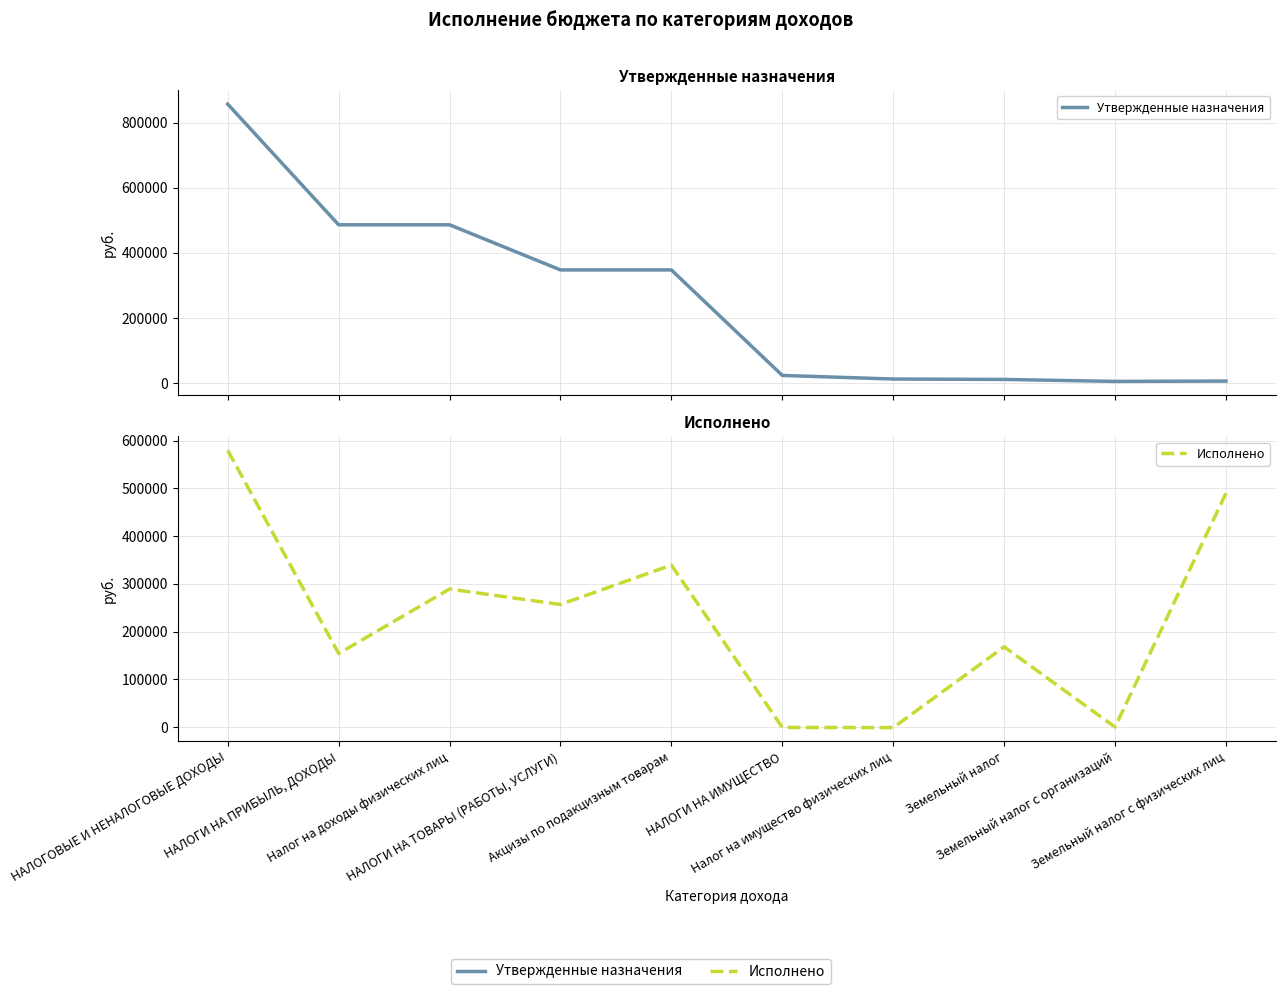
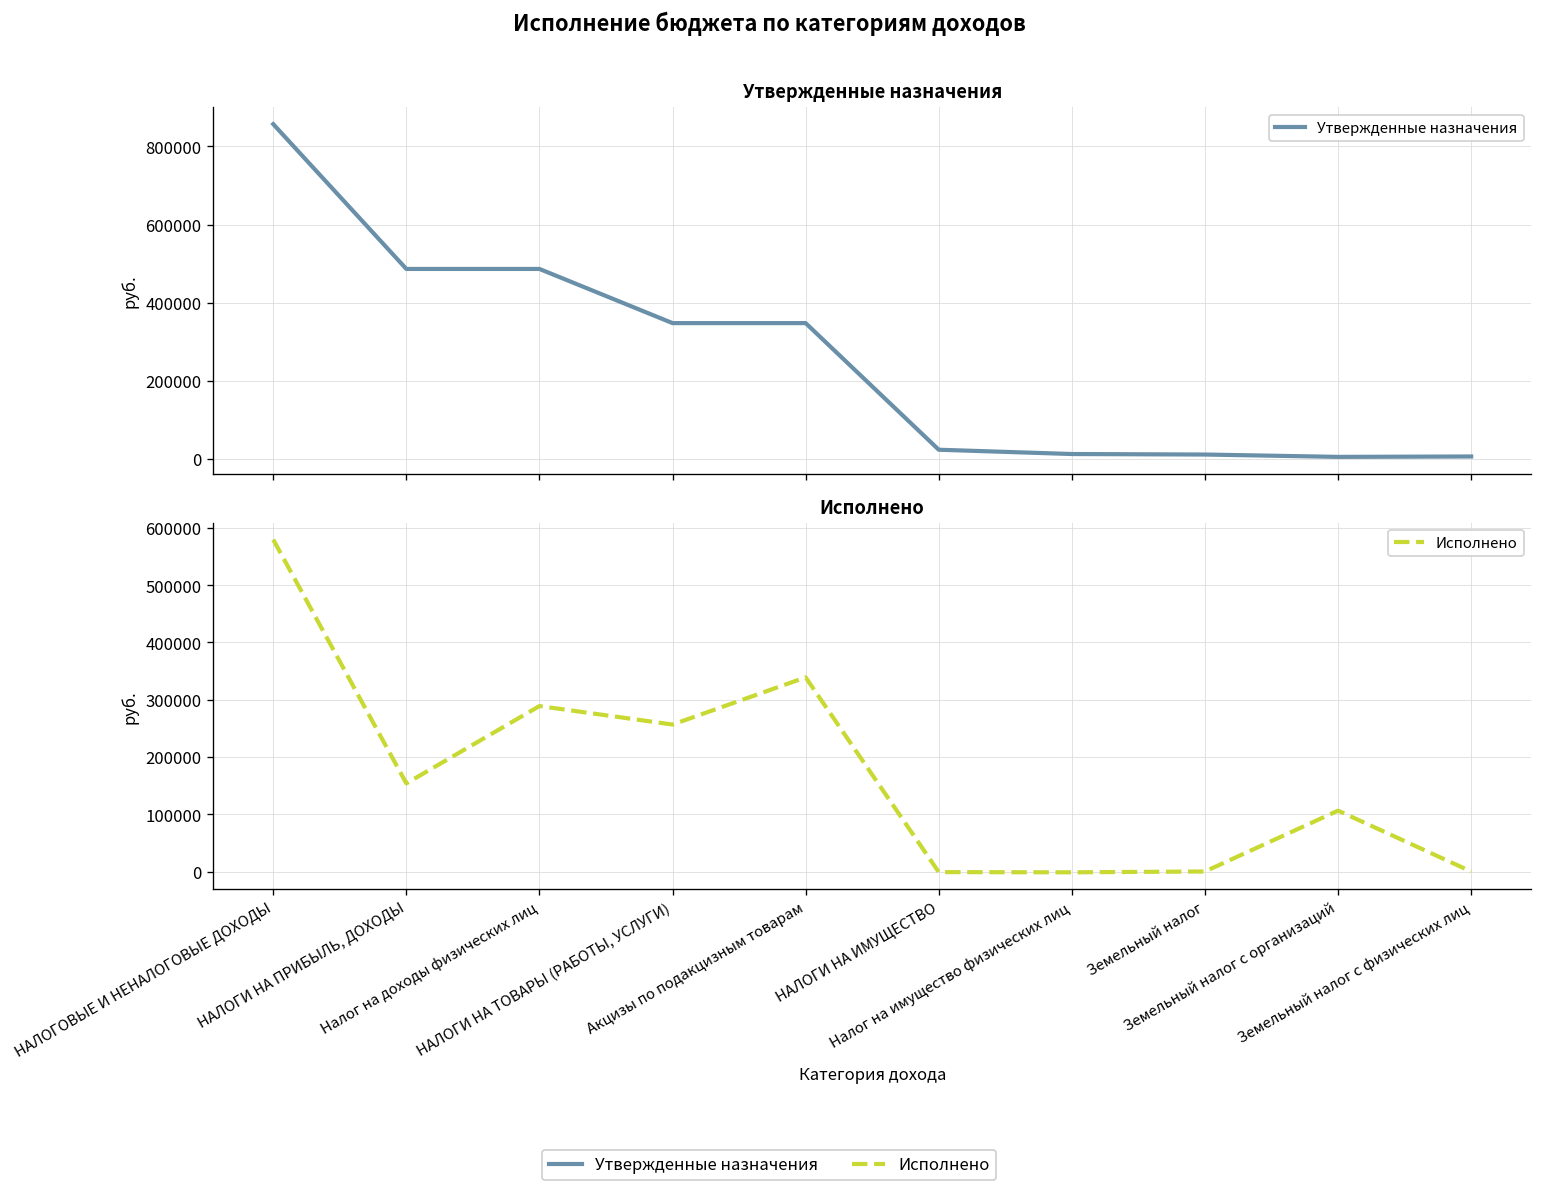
Исполнено, Земельный налог: 170000 -> 0
Исполнено, Земельный налог с организаций: 0 -> 110000
Исполнено, Земельный налог с физических лиц: 490000 -> 0
